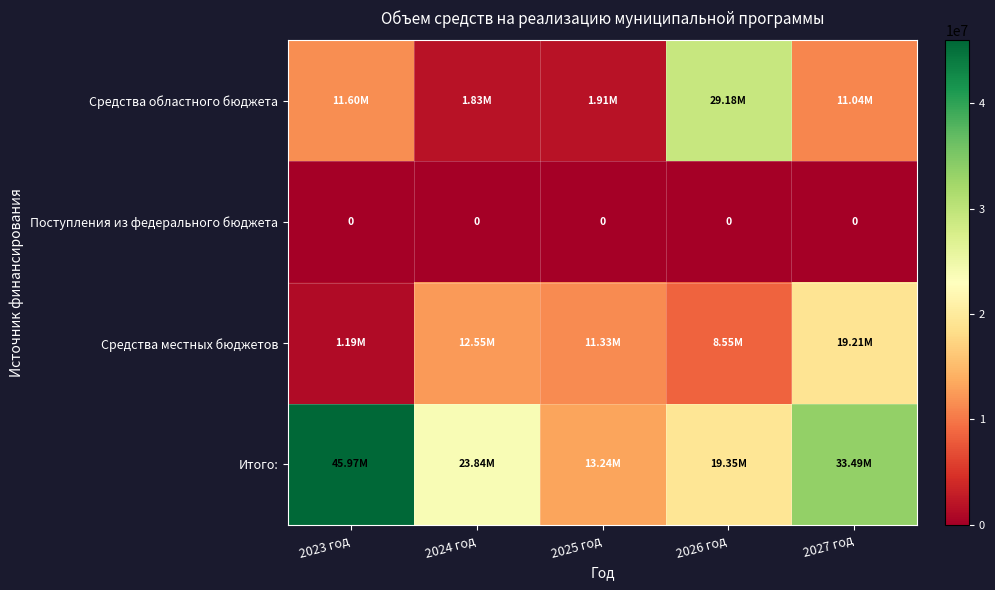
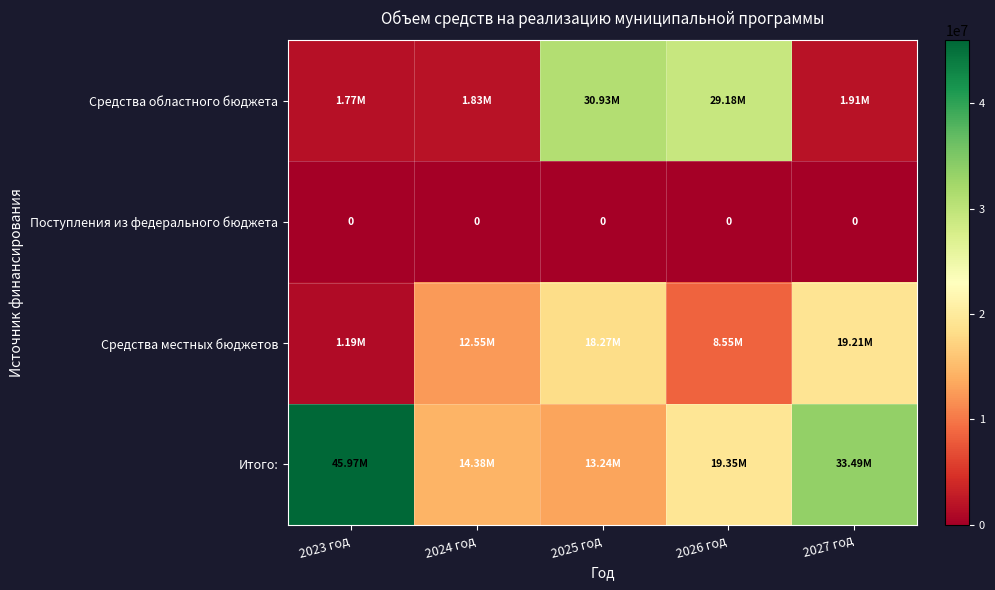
Средства областного бюджета, 2023 год: 11.60M -> 1.77M
Средства областного бюджета, 2025 год: 1.91M -> 30.93M
Средства областного бюджета, 2027 год: 11.04M -> 1.91M
Средства местных бюджетов, 2025 год: 11.33M -> 18.27M
Итого:, 2024 год: 23.84M -> 14.38M
